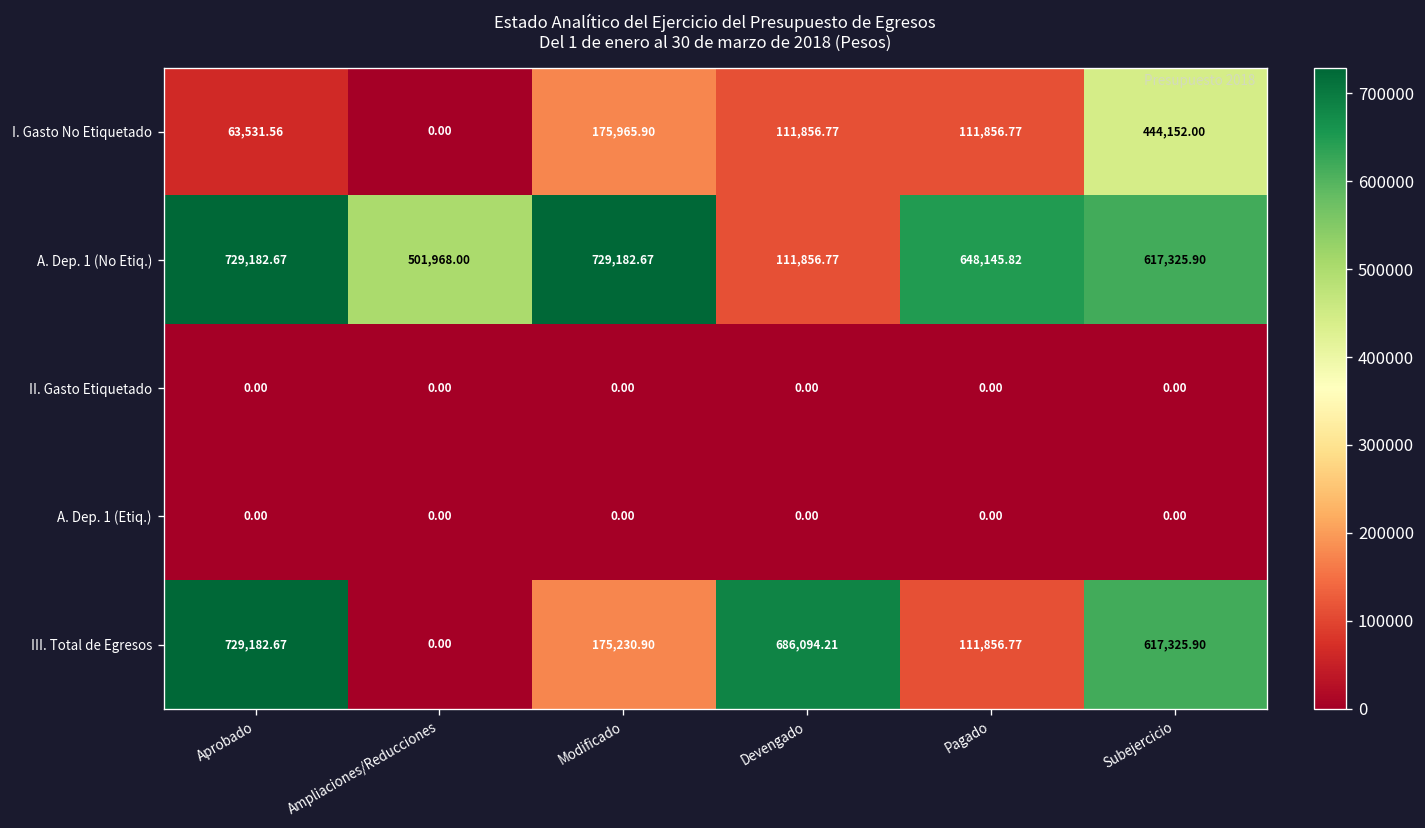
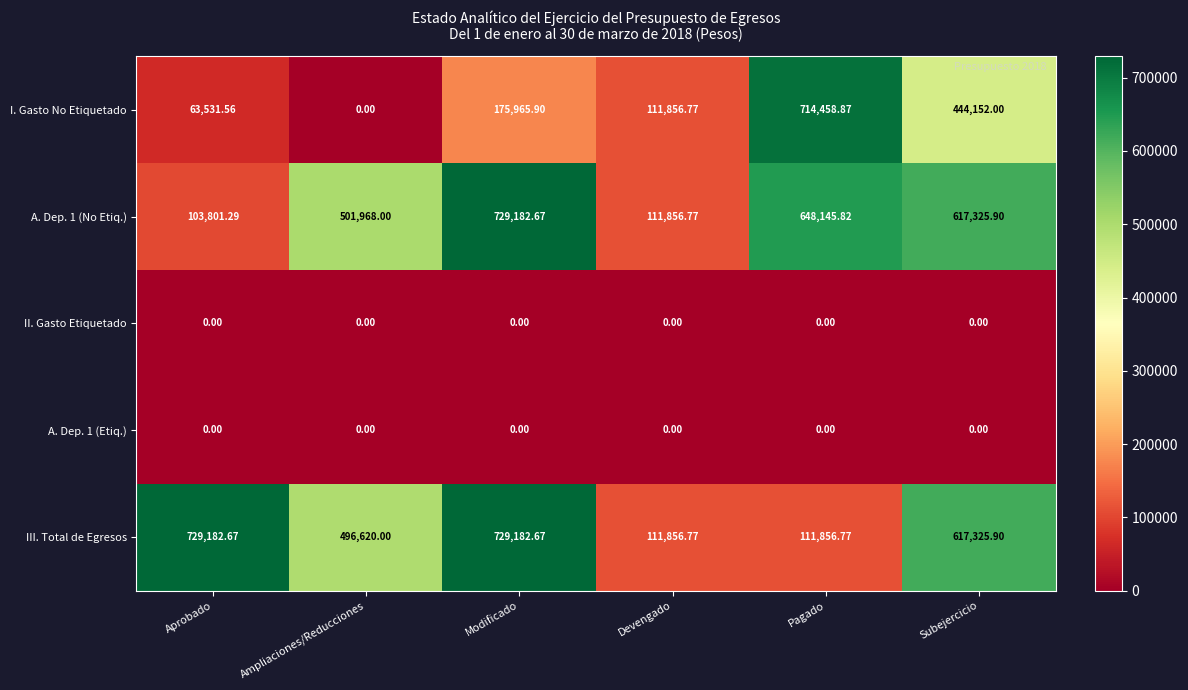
I. Gasto No Etiquetado, Pagado: 111,856.77 -> 714,458.87
A. Dep. 1 (No Etiq.), Aprobado: 729,182.67 -> 103,801.29
III. Total de Egresos, Ampliaciones/Reducciones: 0.00 -> 496,620.00
III. Total de Egresos, Modificado: 175,230.90 -> 729,182.67
III. Total de Egresos, Devengado: 686,094.21 -> 111,856.77
